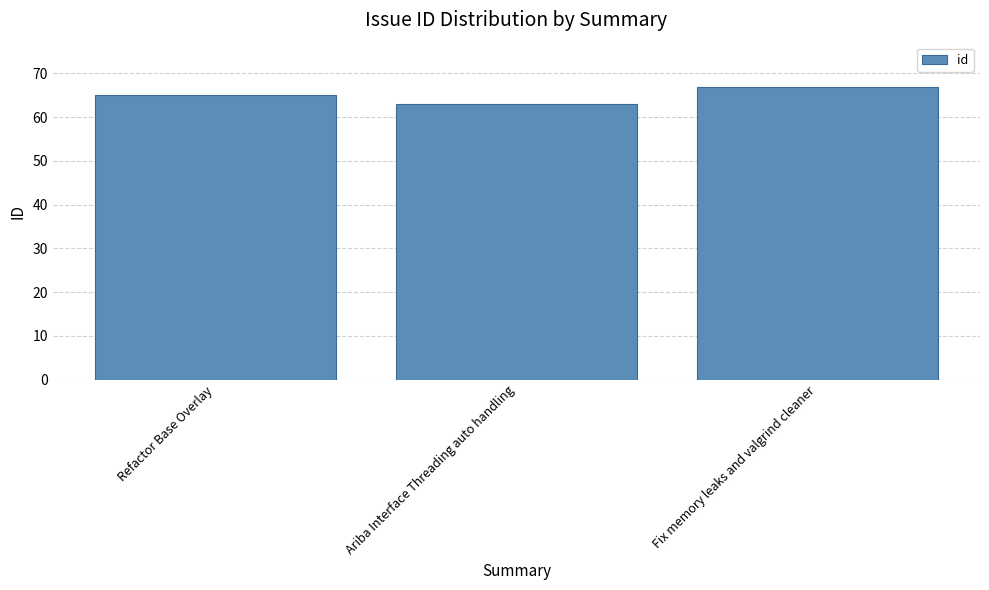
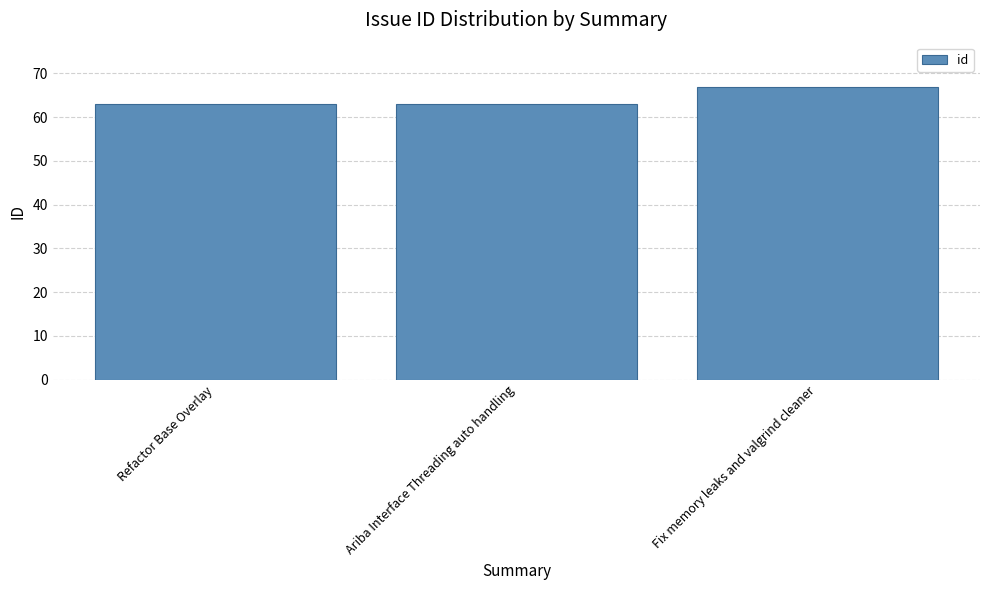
Refactor Base Overlay: 65 -> 63
